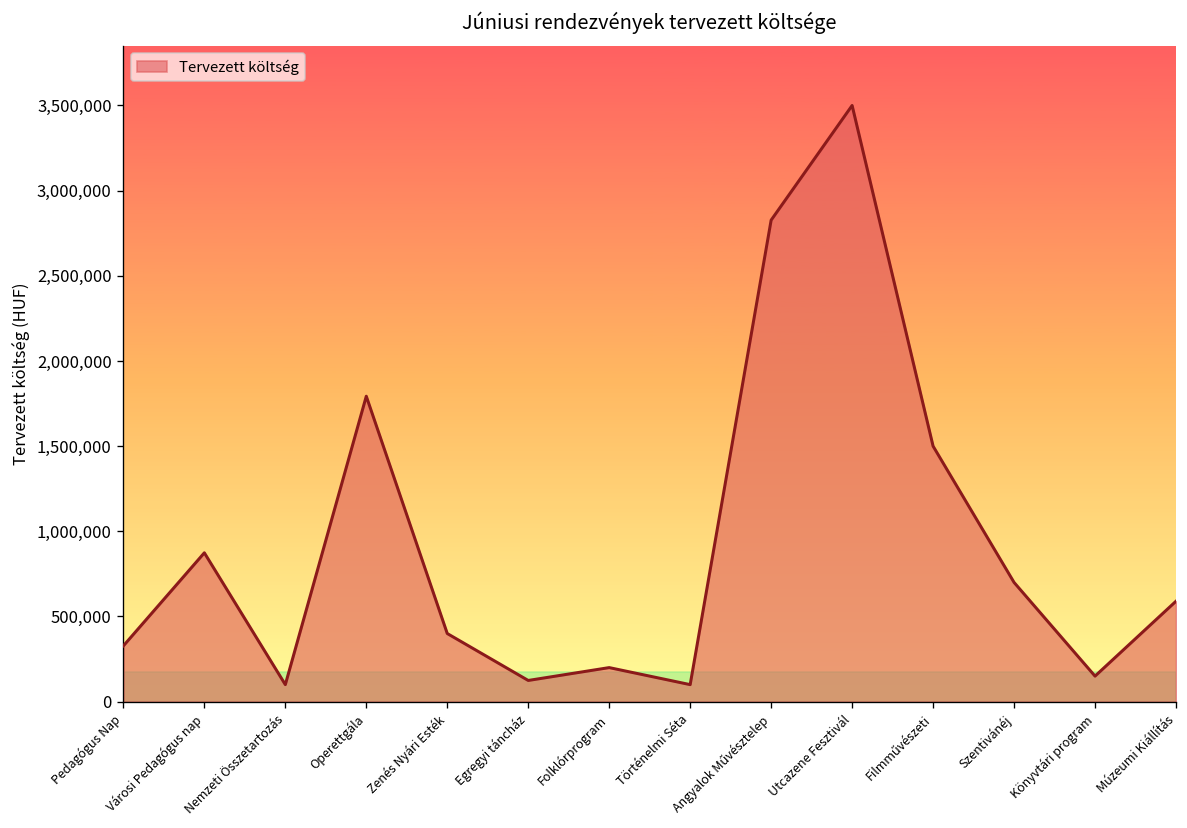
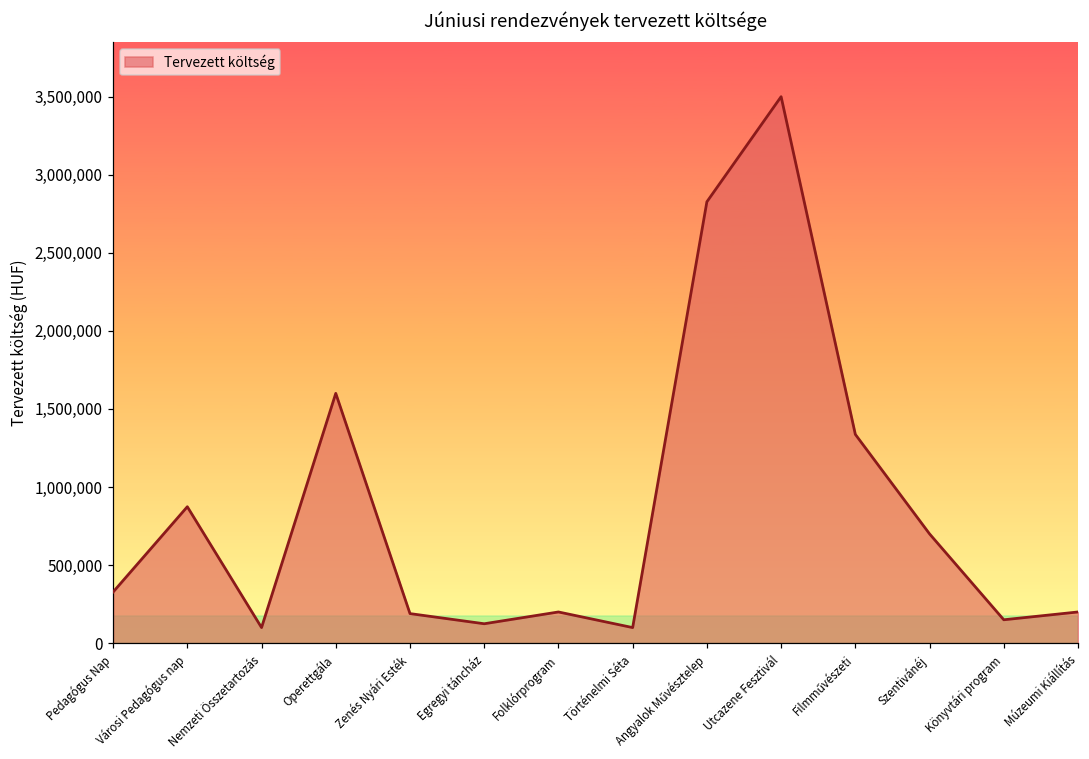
Operettgála: 1,790,000 -> 1,600,000
Zenés Nyári Esték: 400,000 -> 190,000
Filmművészeti: 1,500,000 -> 1,340,000
Múzeumi Kiállítás: 590,000 -> 200,000
